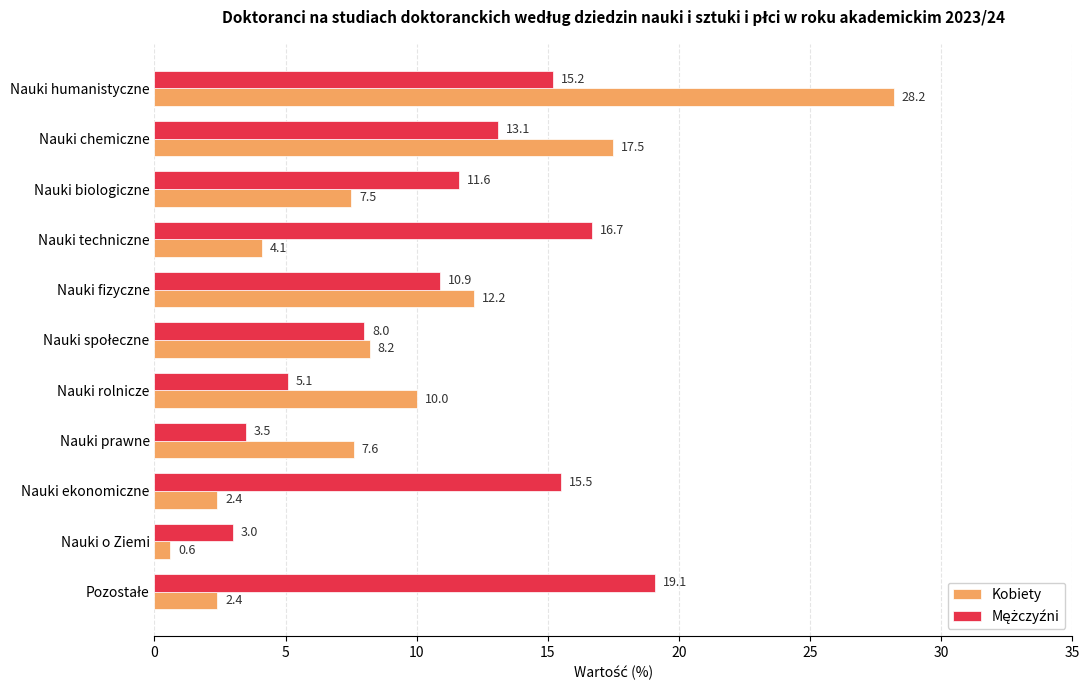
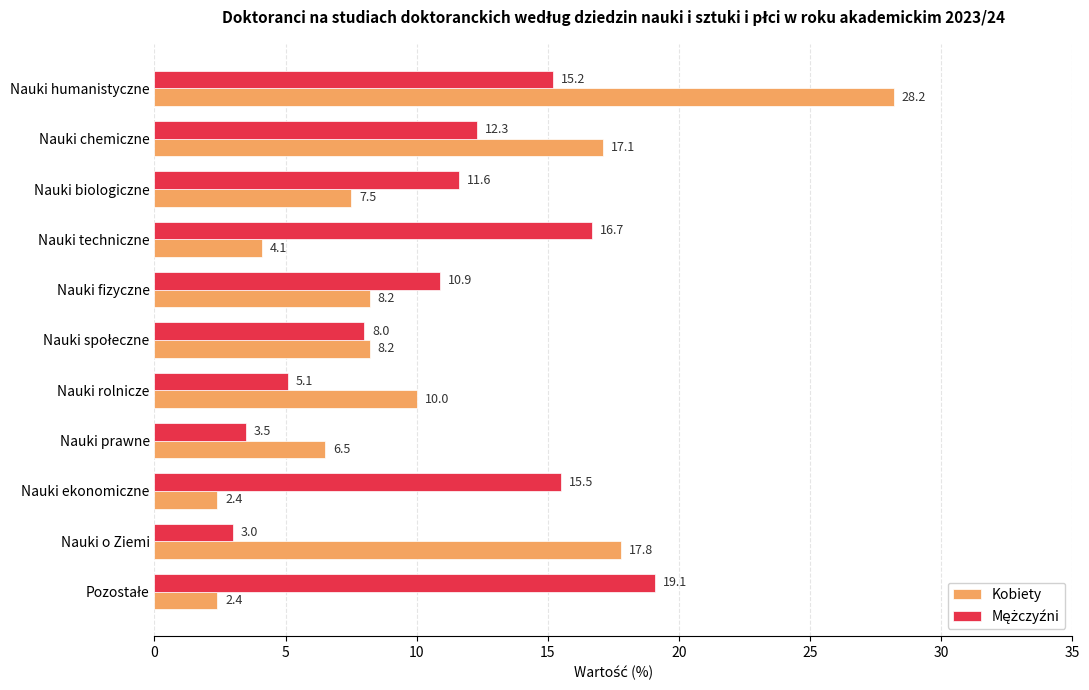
Mężczyźni, Nauki chemiczne: 13.1 -> 12.3
Kobiety, Nauki chemiczne: 17.5 -> 17.1
Kobiety, Nauki fizyczne: 12.2 -> 8.2
Kobiety, Nauki prawne: 7.6 -> 6.5
Kobiety, Nauki o Ziemi: 0.6 -> 17.8
